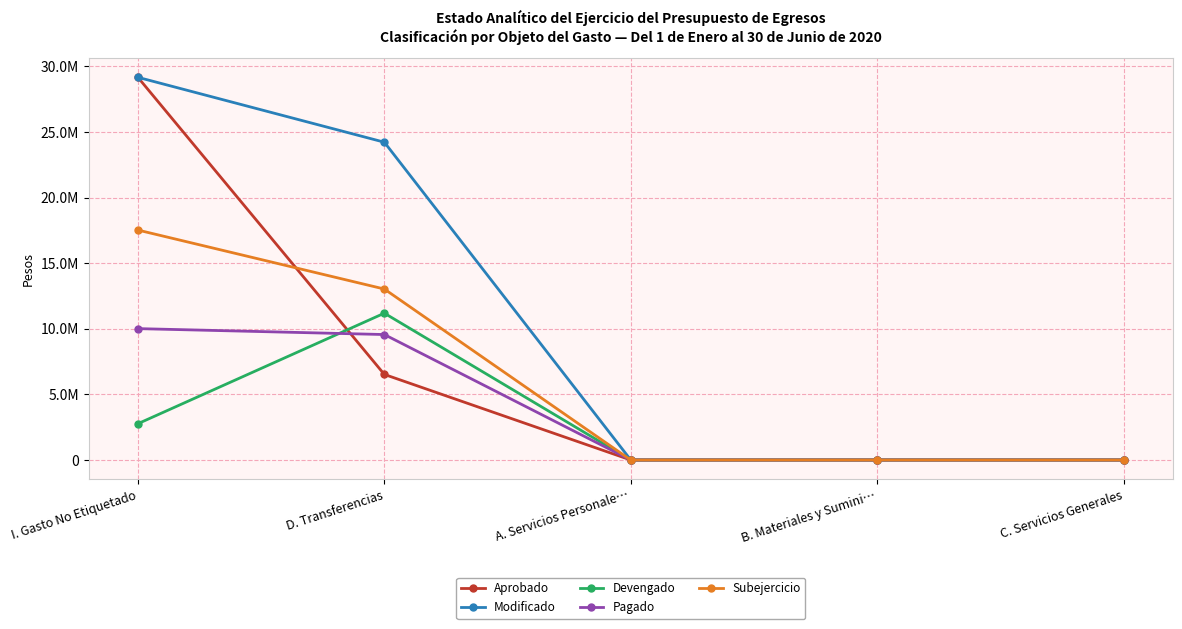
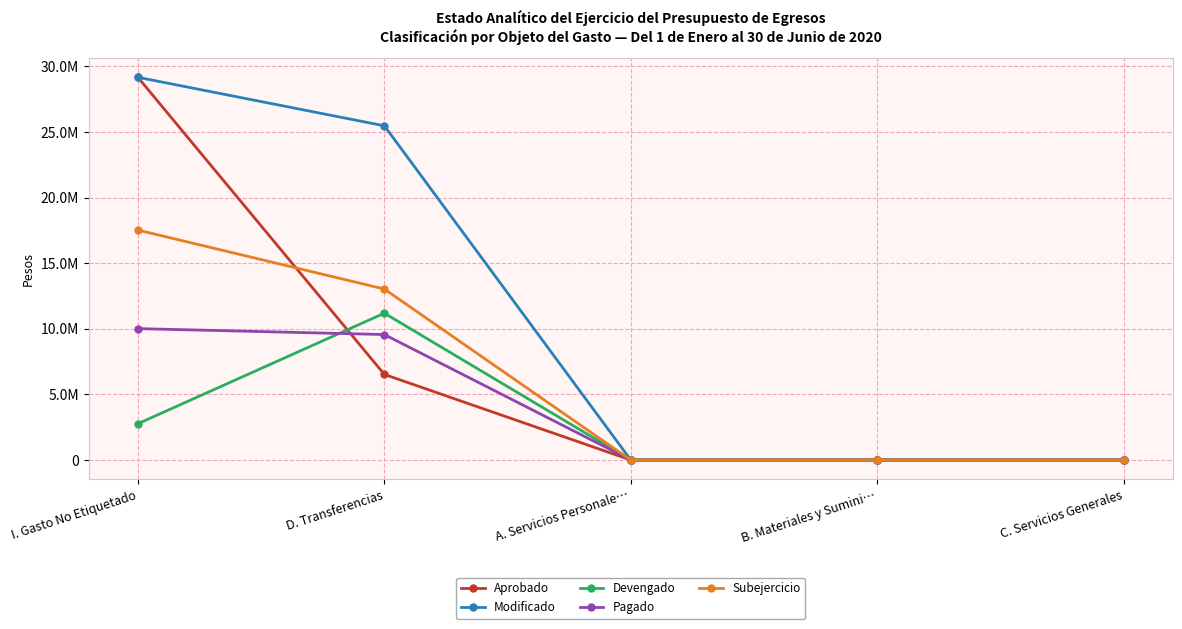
Modificado, D. Transferencias: 24200000 -> 25500000
